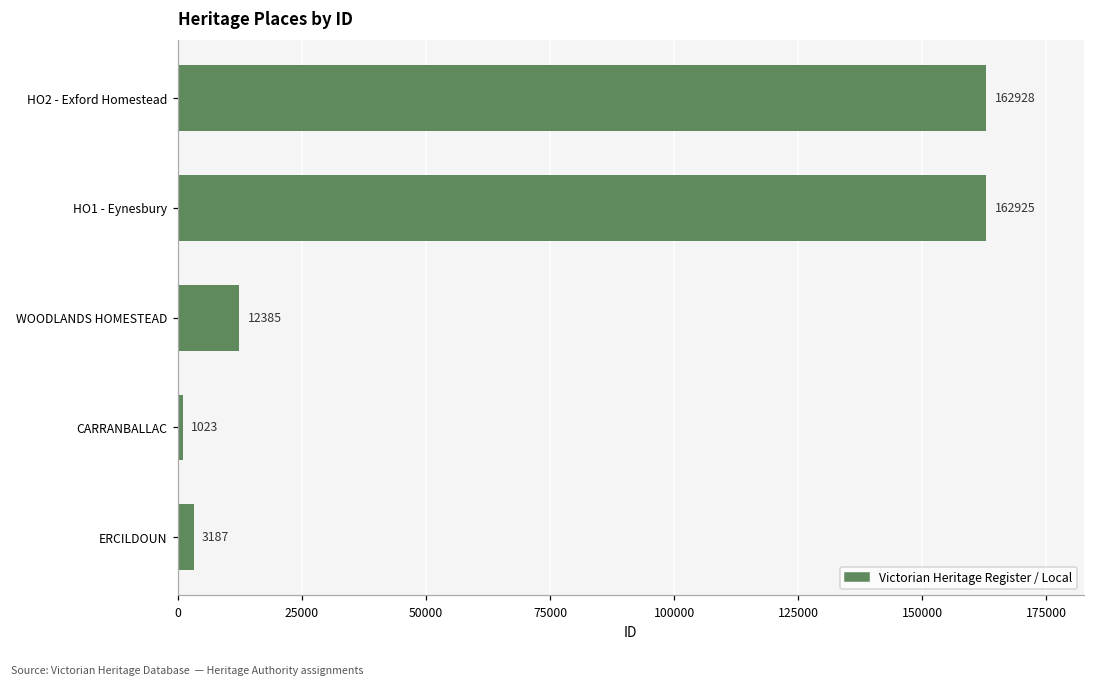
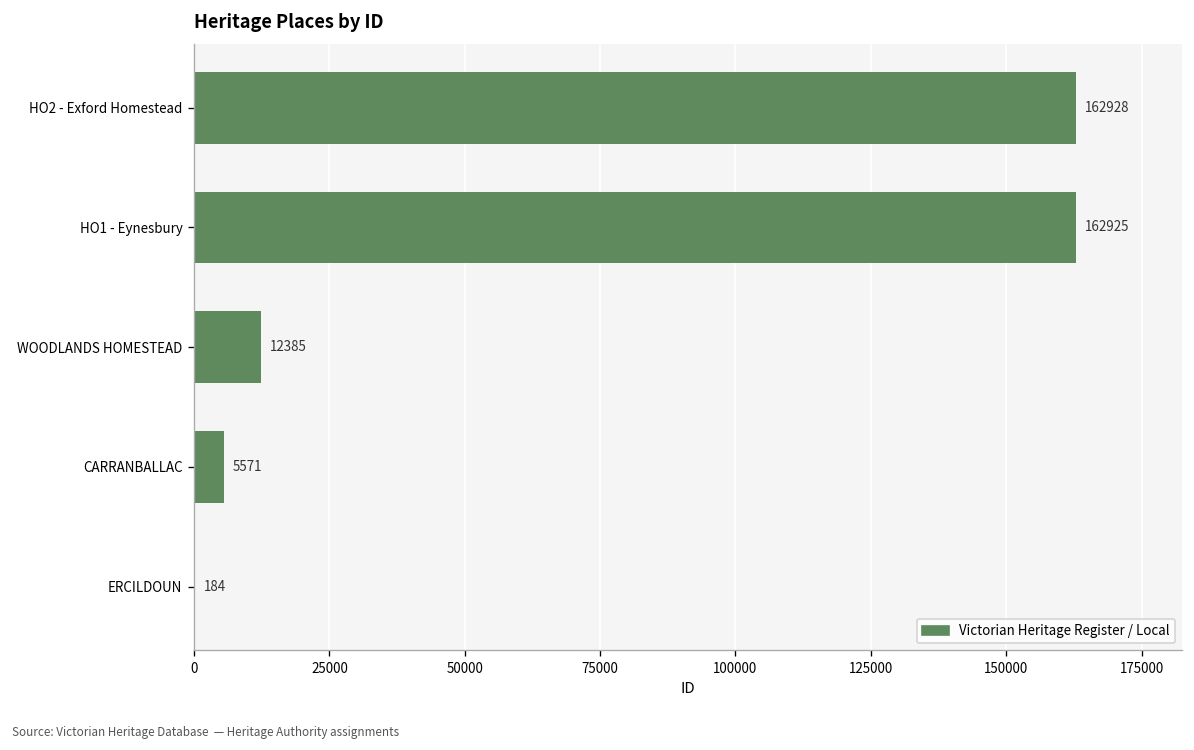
CARRANBALLAC: 1023 -> 5571
ERCILDOUN: 3187 -> 184
